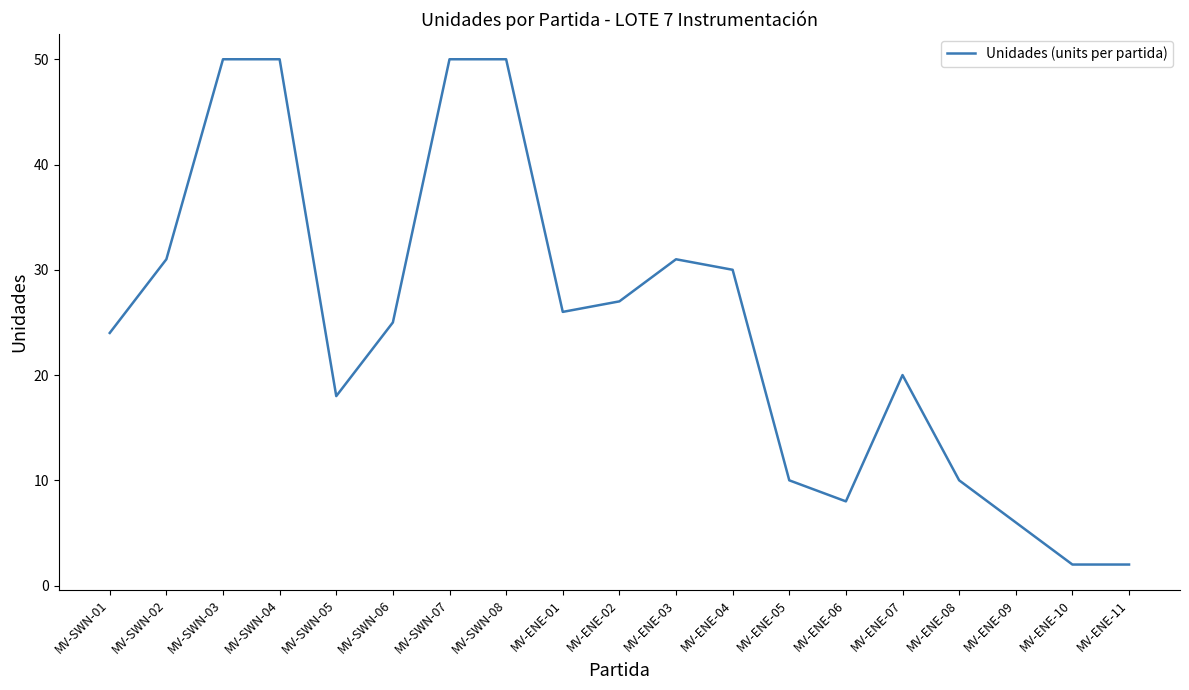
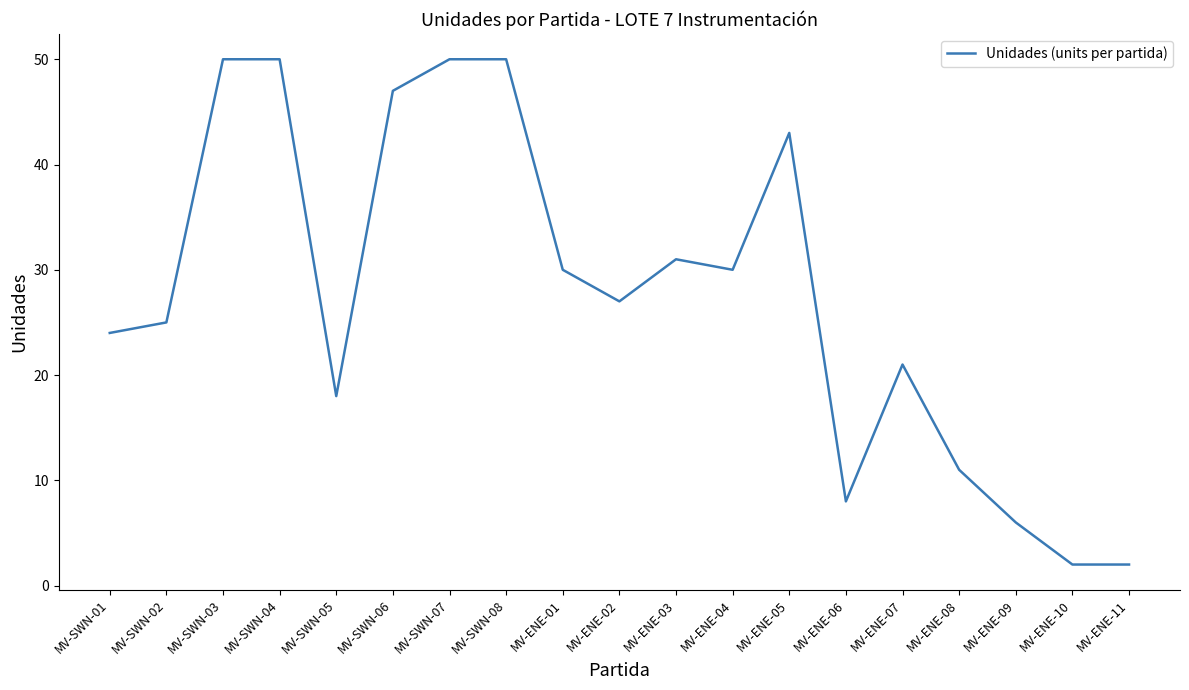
MV-SWN-02: 31 -> 25
MV-SWN-06: 25 -> 47
MV-ENE-01: 26 -> 30
MV-ENE-05: 10 -> 43
MV-ENE-07: 20 -> 21
MV-ENE-08: 10 -> 11
